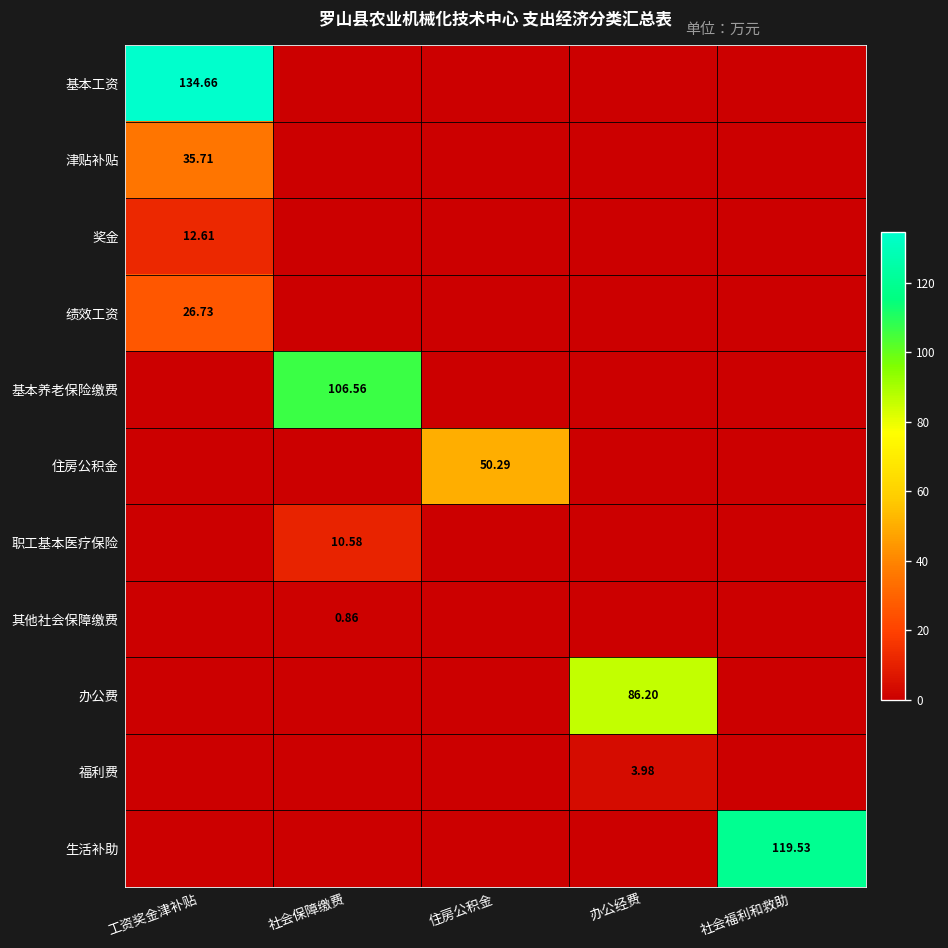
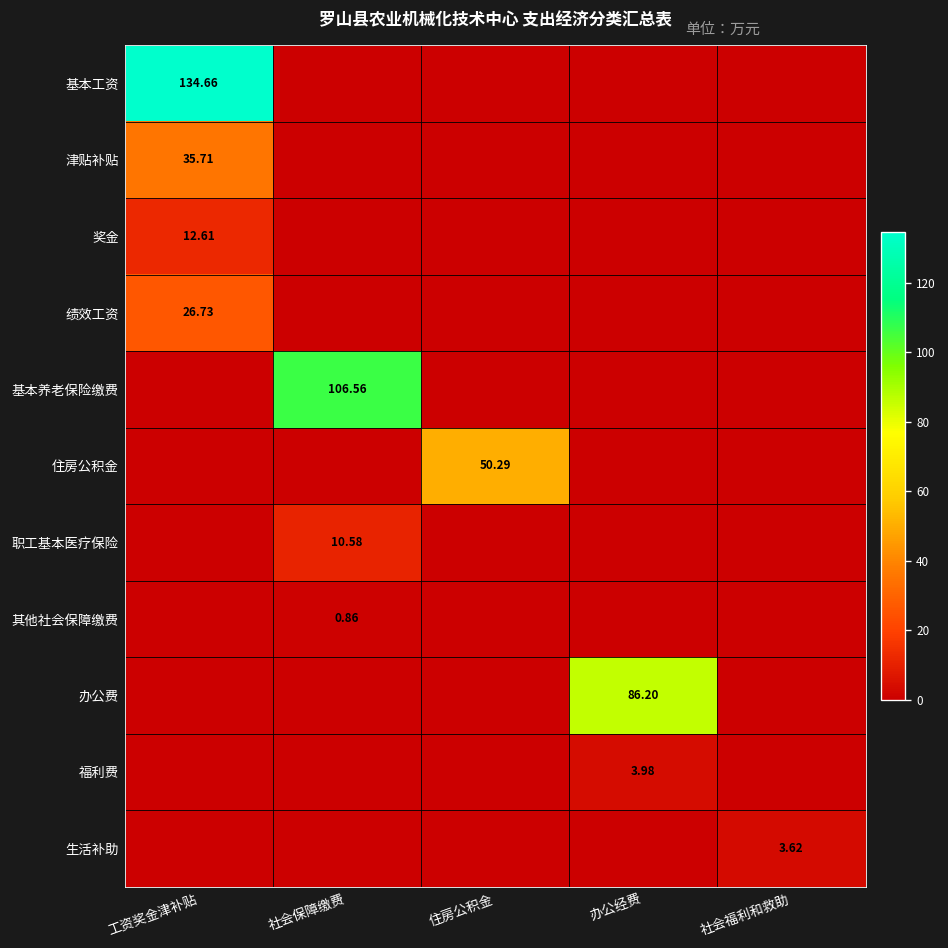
生活补助, 社会福利和救助: 119.53 -> 3.62
